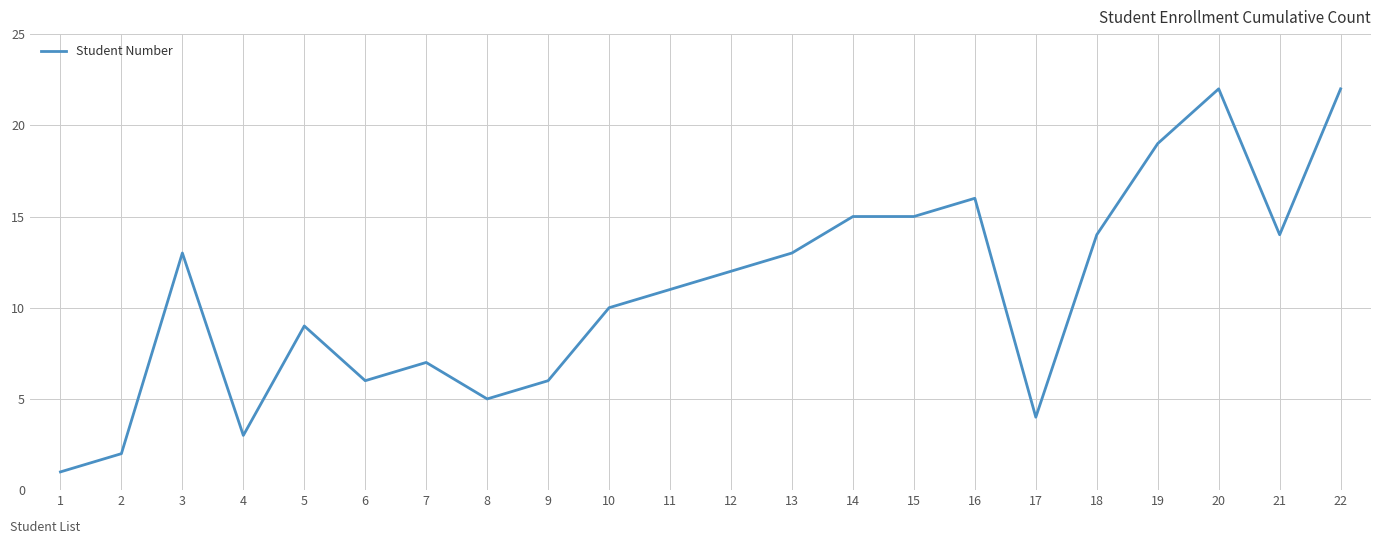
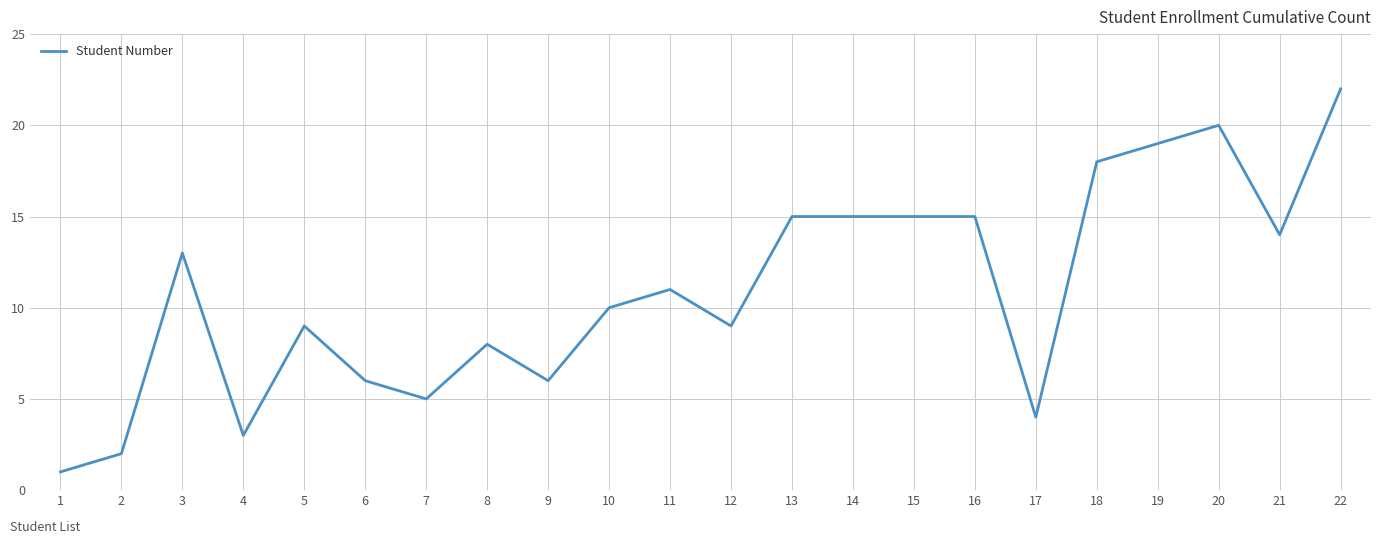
7: 7 -> 5
8: 5 -> 8
12: 12 -> 9
13: 13 -> 15
16: 16 -> 15
18: 14 -> 18
20: 22 -> 20
